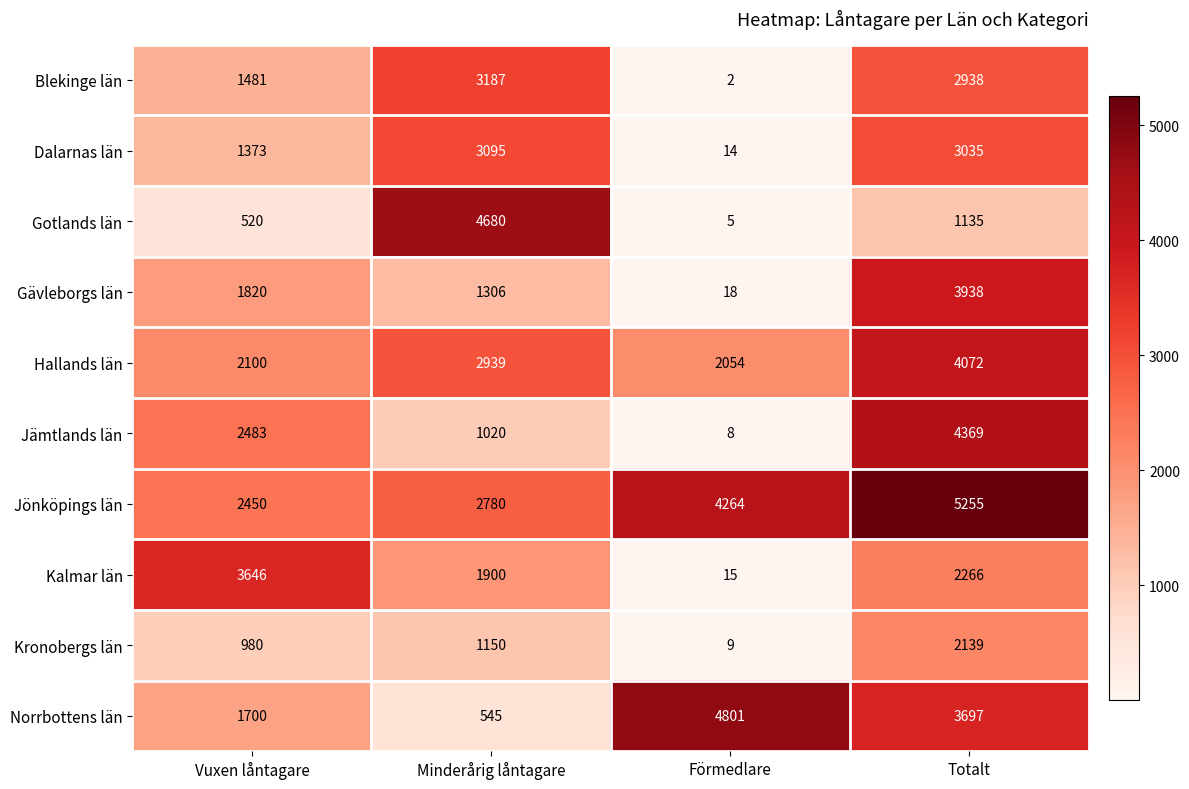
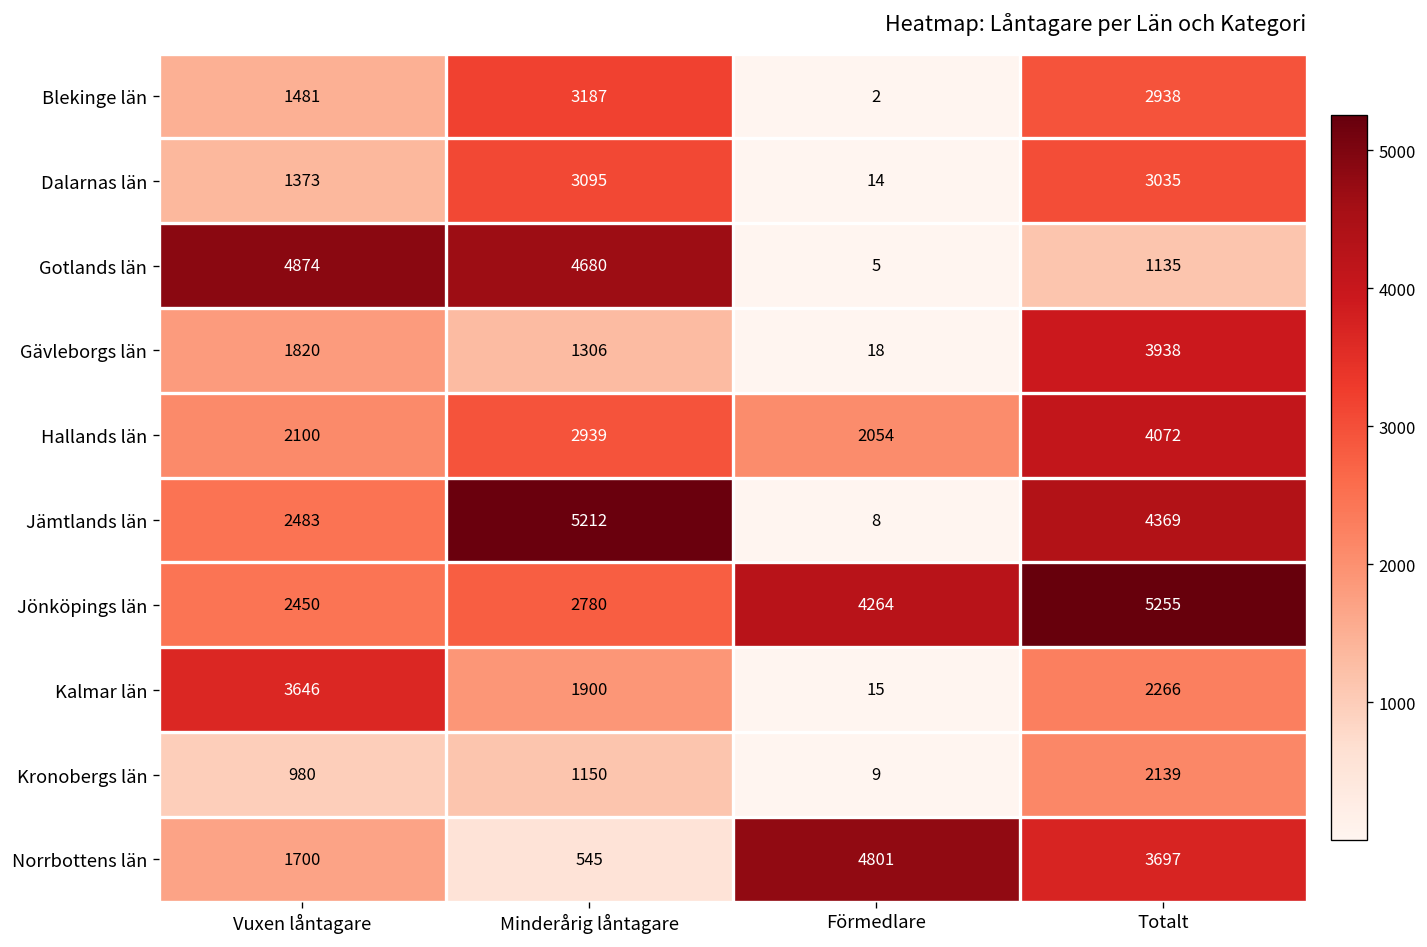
Gotlands län, Vuxen låntagare: 520 -> 4874
Jämtlands län, Minderårig låntagare: 1020 -> 5212
